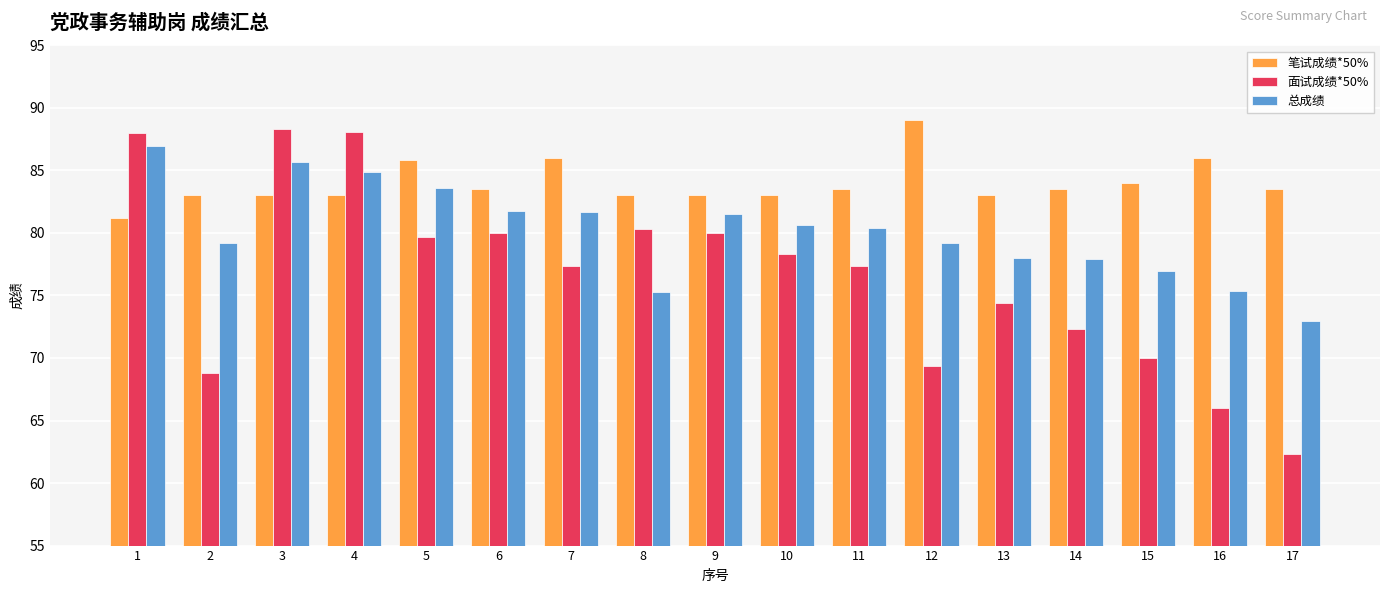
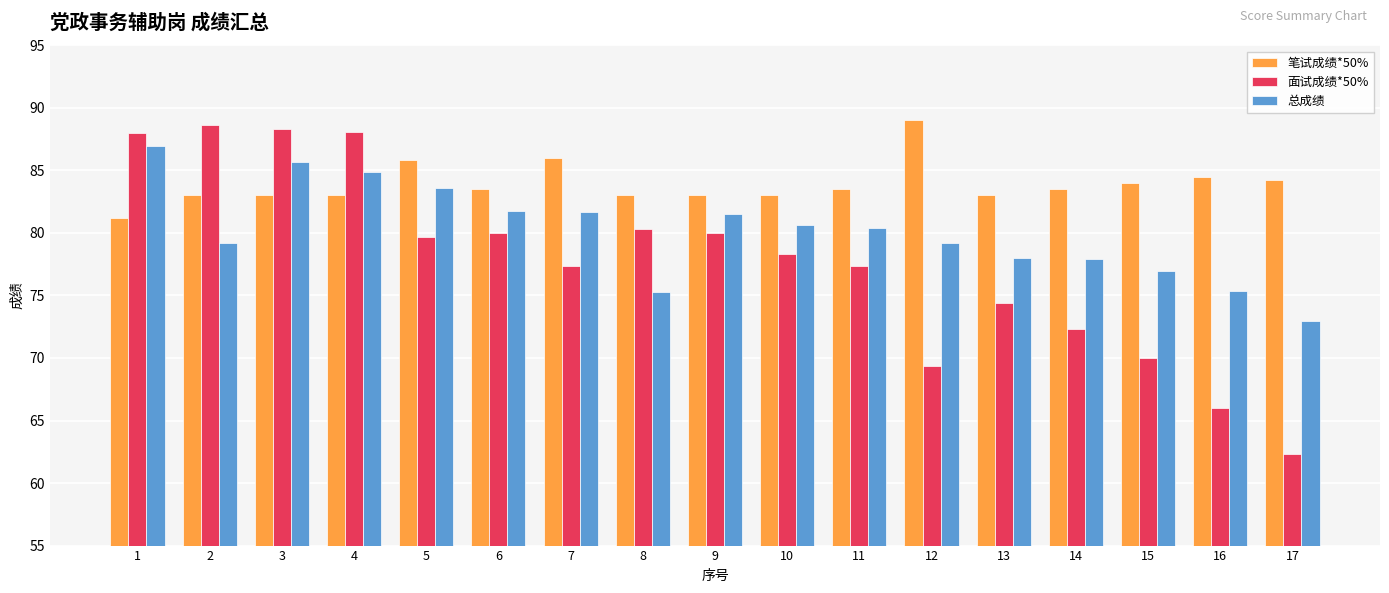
面试成绩*50%, 2: 68.8 -> 88.7
笔试成绩*50%, 16: 86.0 -> 84.5
笔试成绩*50%, 17: 83.5 -> 84.2
